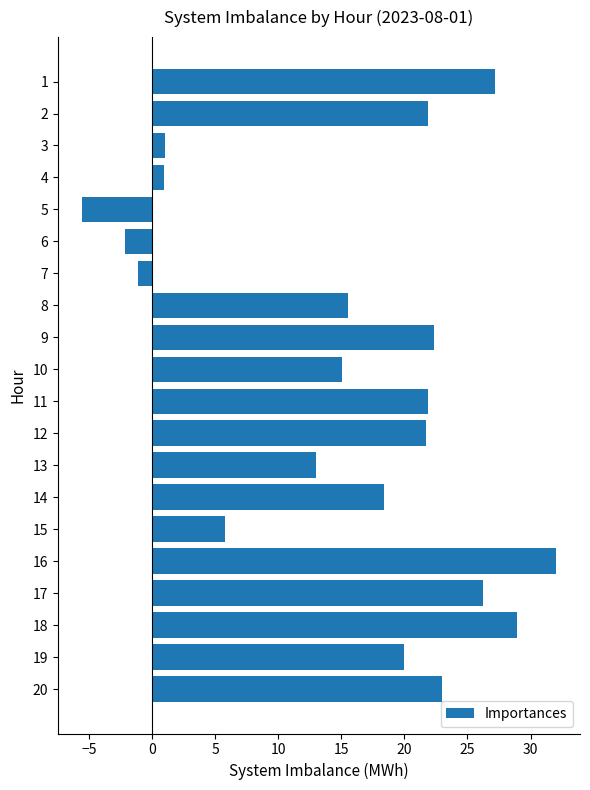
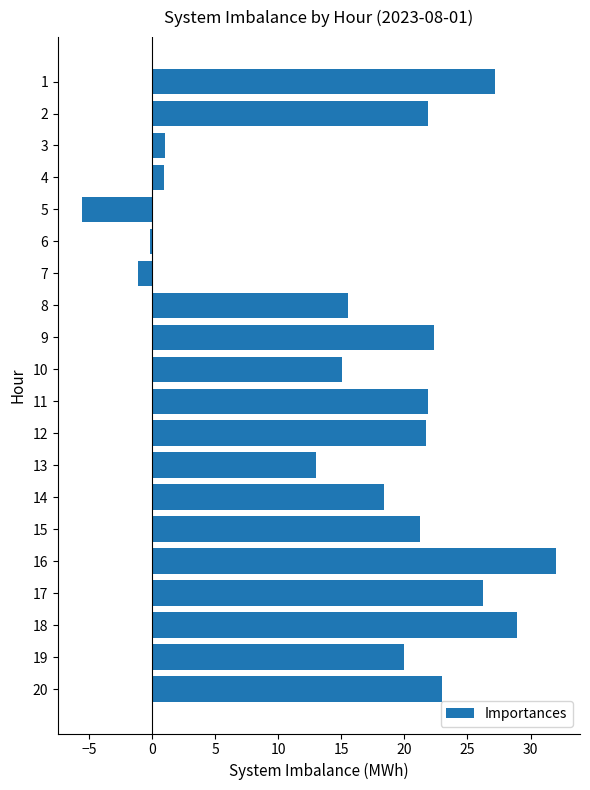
6: -2.1 -> -0.2
15: 5.8 -> 21.2
